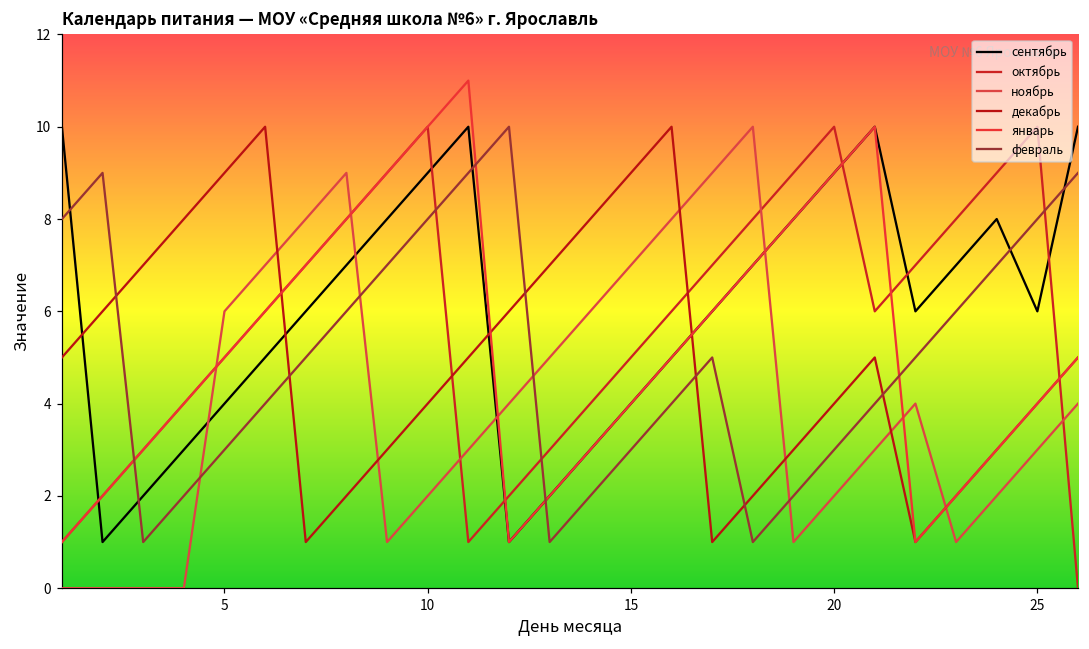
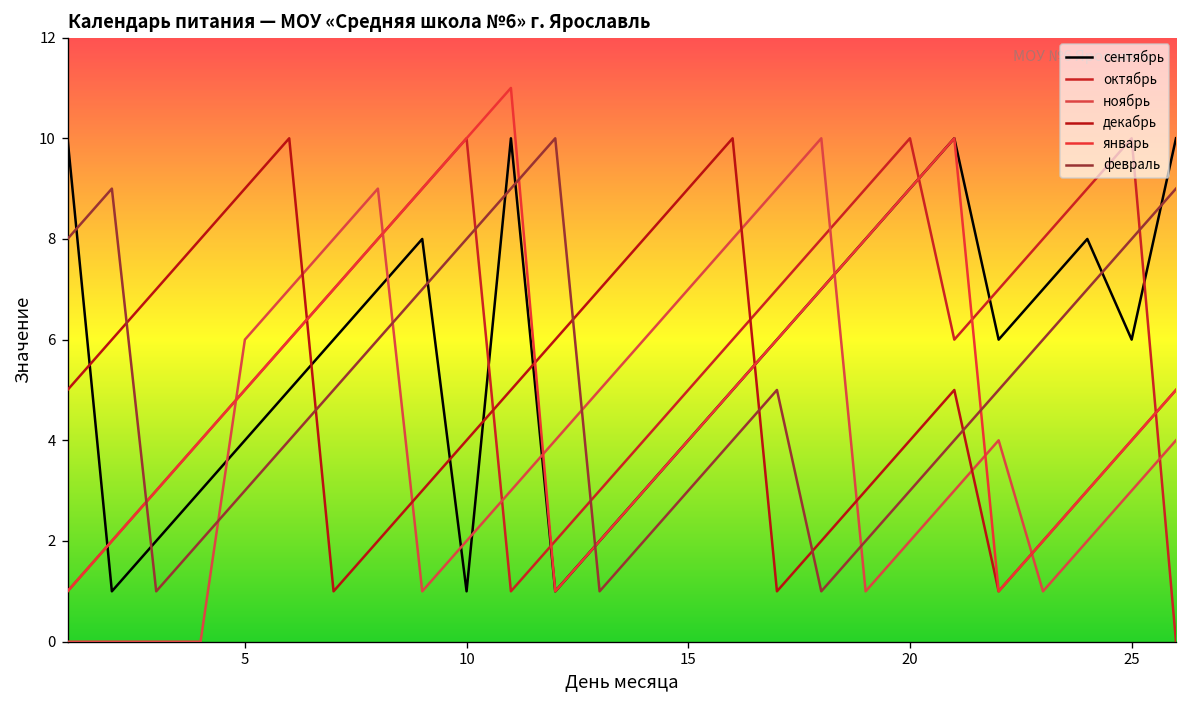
сентябрь, 10: 9 -> 1
